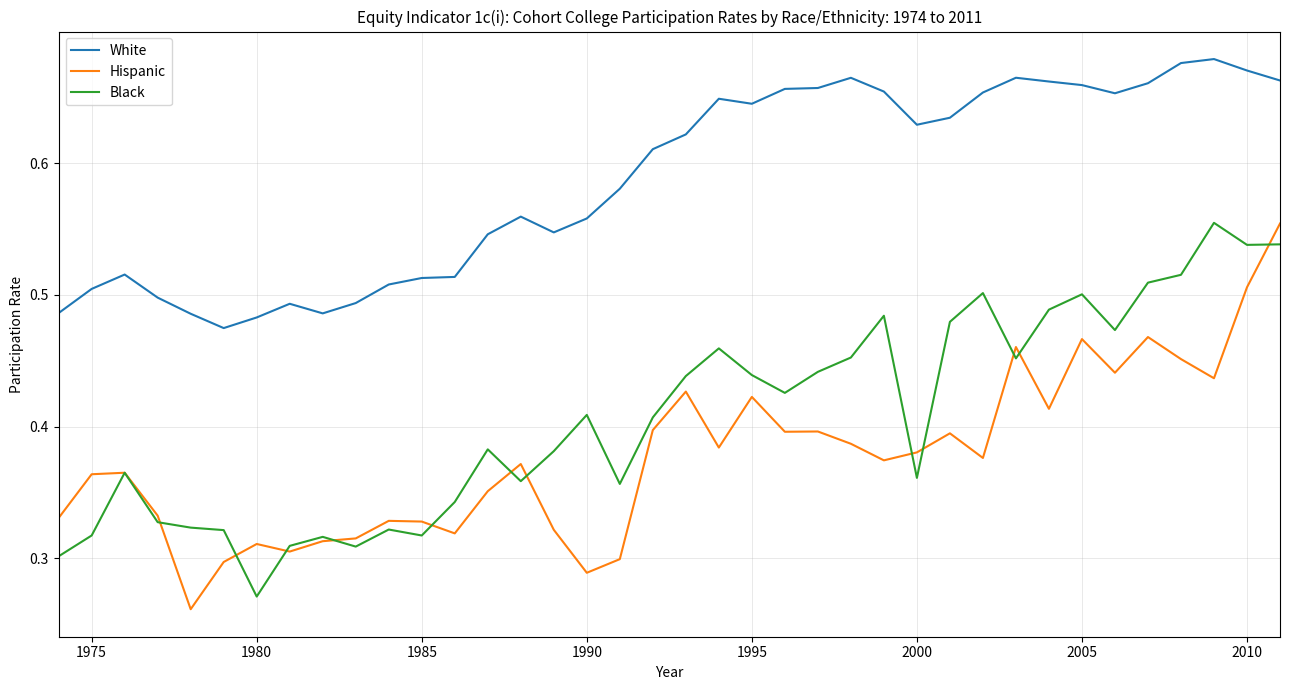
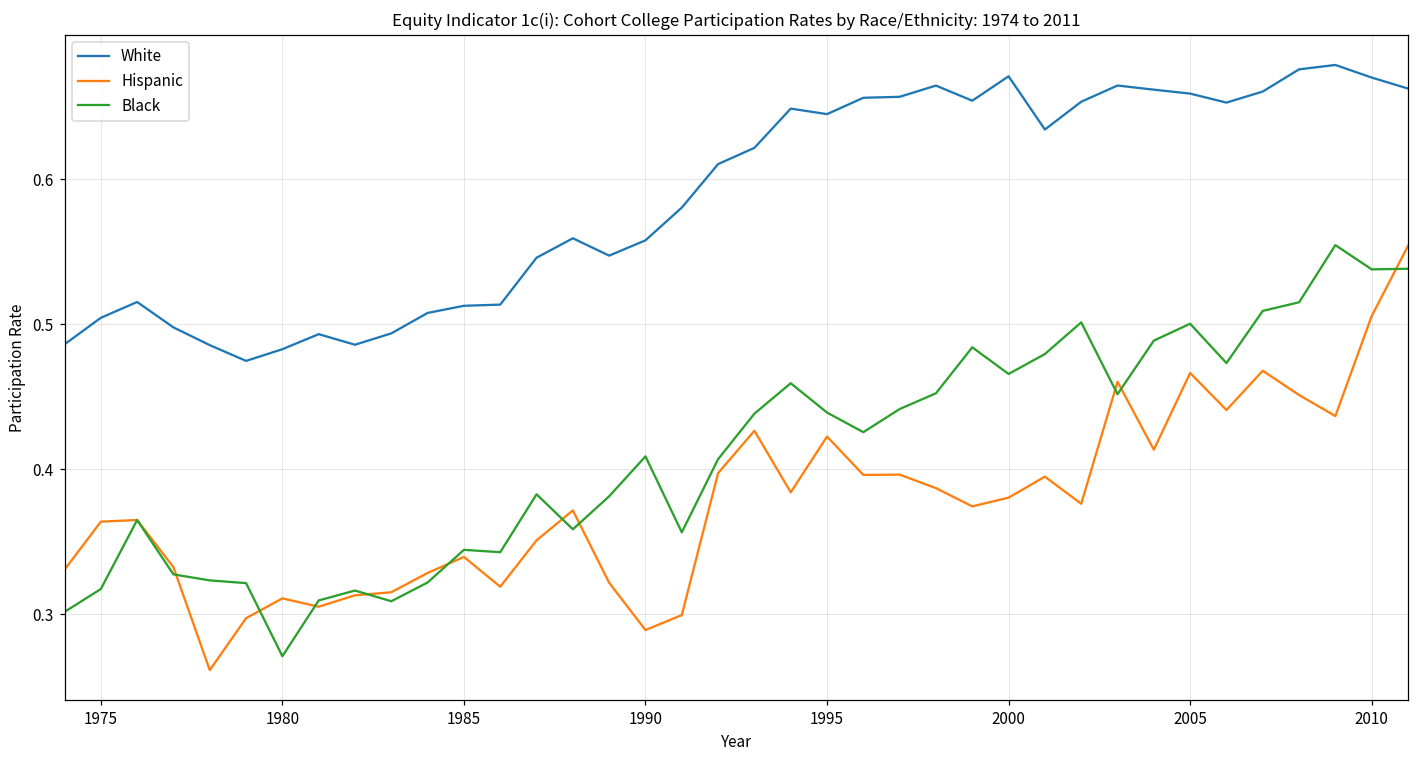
Hispanic, 1985: 0.328 -> 0.340
Black, 1985: 0.317 -> 0.344
White, 2000: 0.629 -> 0.671
Black, 2000: 0.361 -> 0.466
